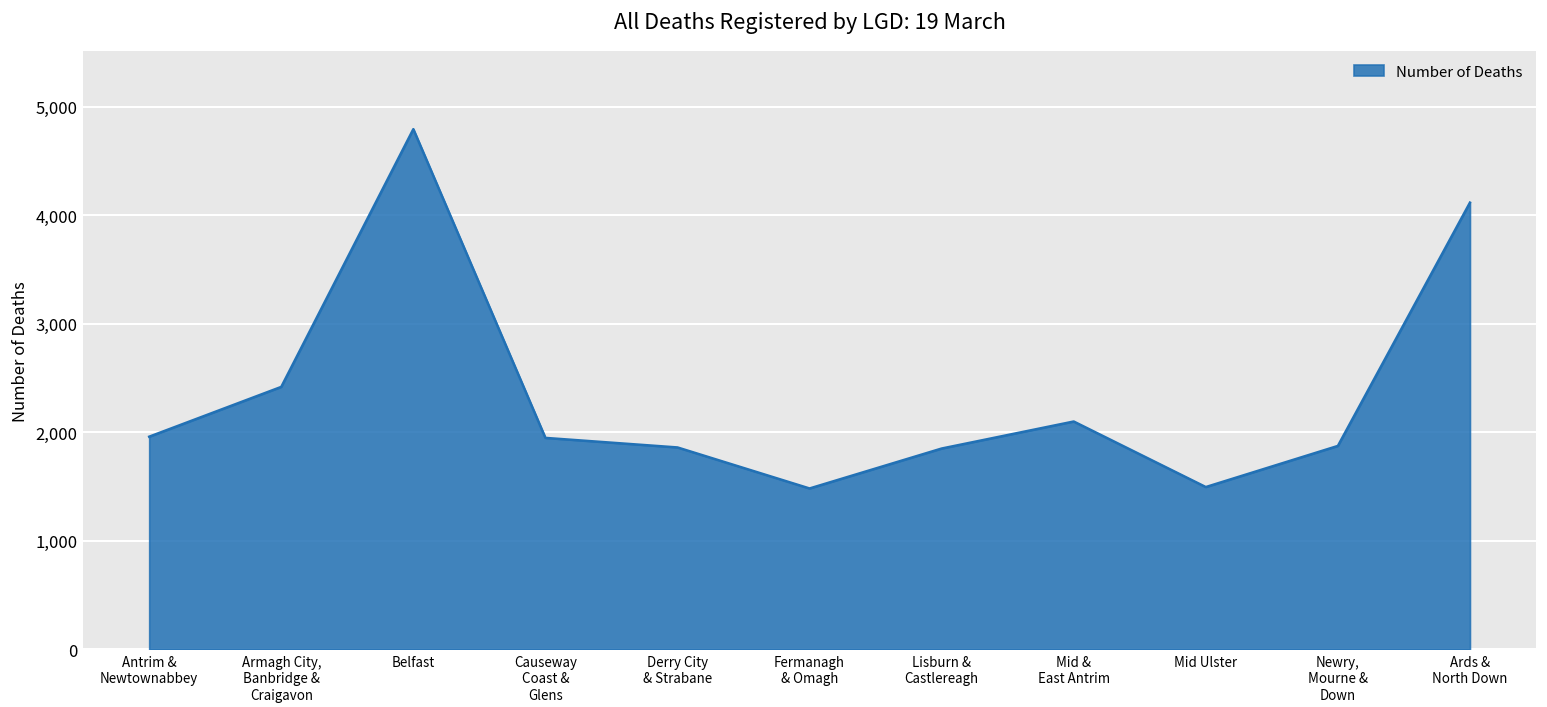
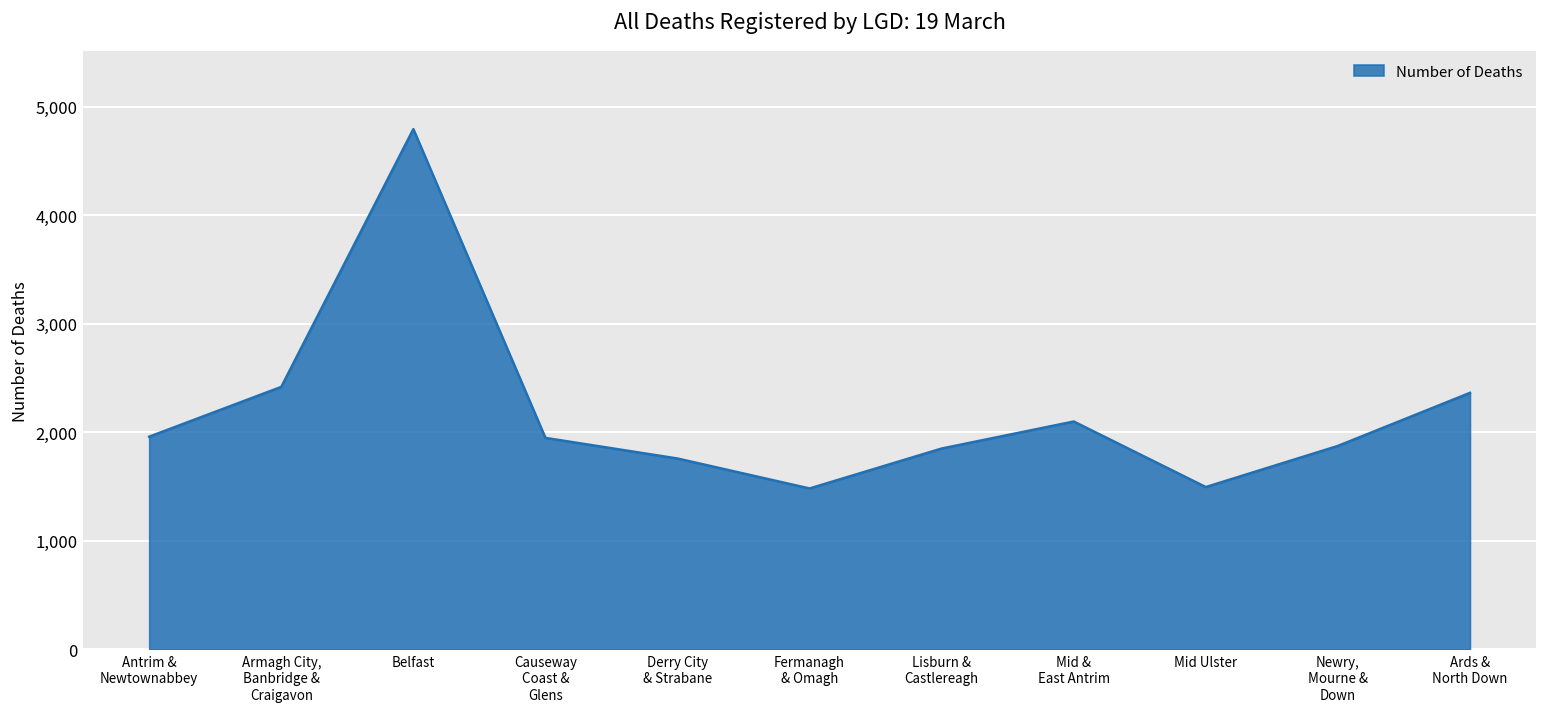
Derry City & Strabane: 1,900 -> 1,800
Ards & North Down: 4,100 -> 2,400
